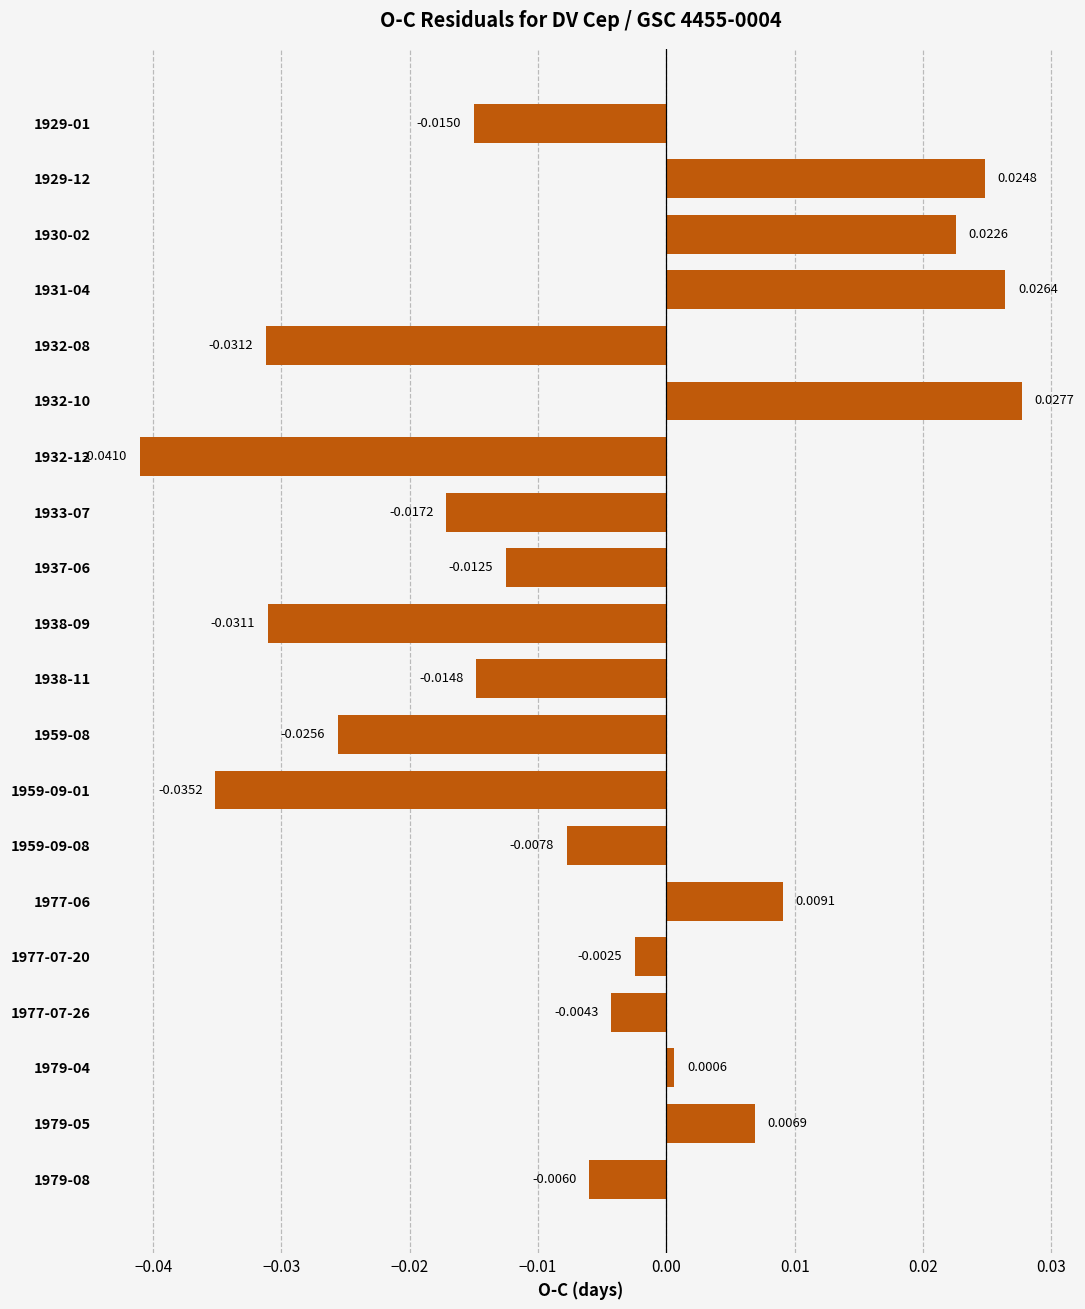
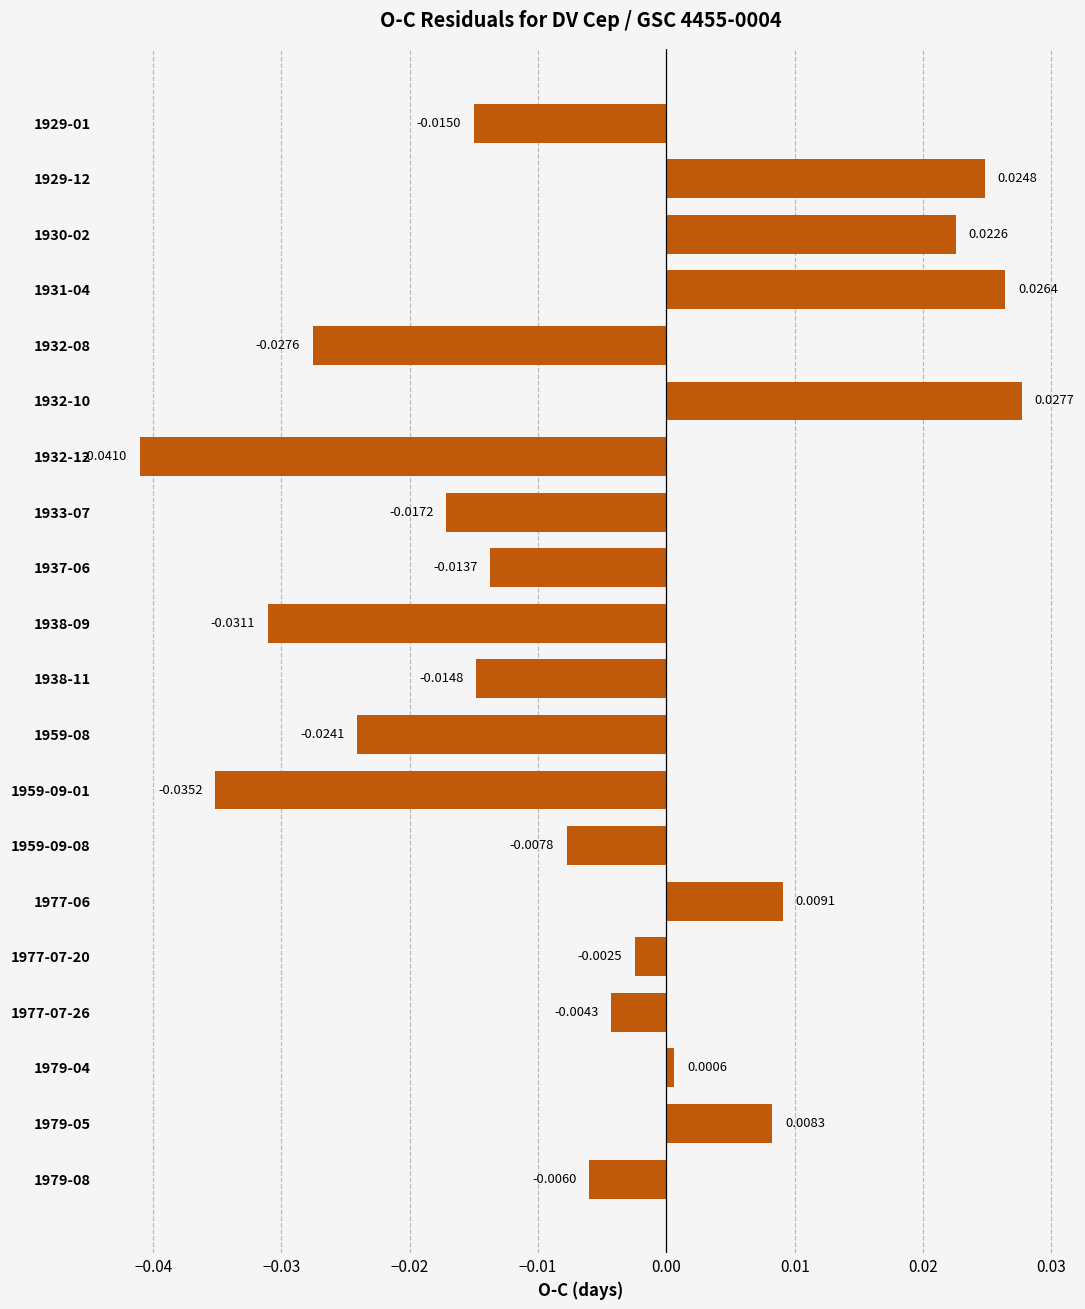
1932-08: -0.0312 -> -0.0276
1937-06: -0.0125 -> -0.0137
1959-08: -0.0256 -> -0.0241
1979-05: 0.0069 -> 0.0083
